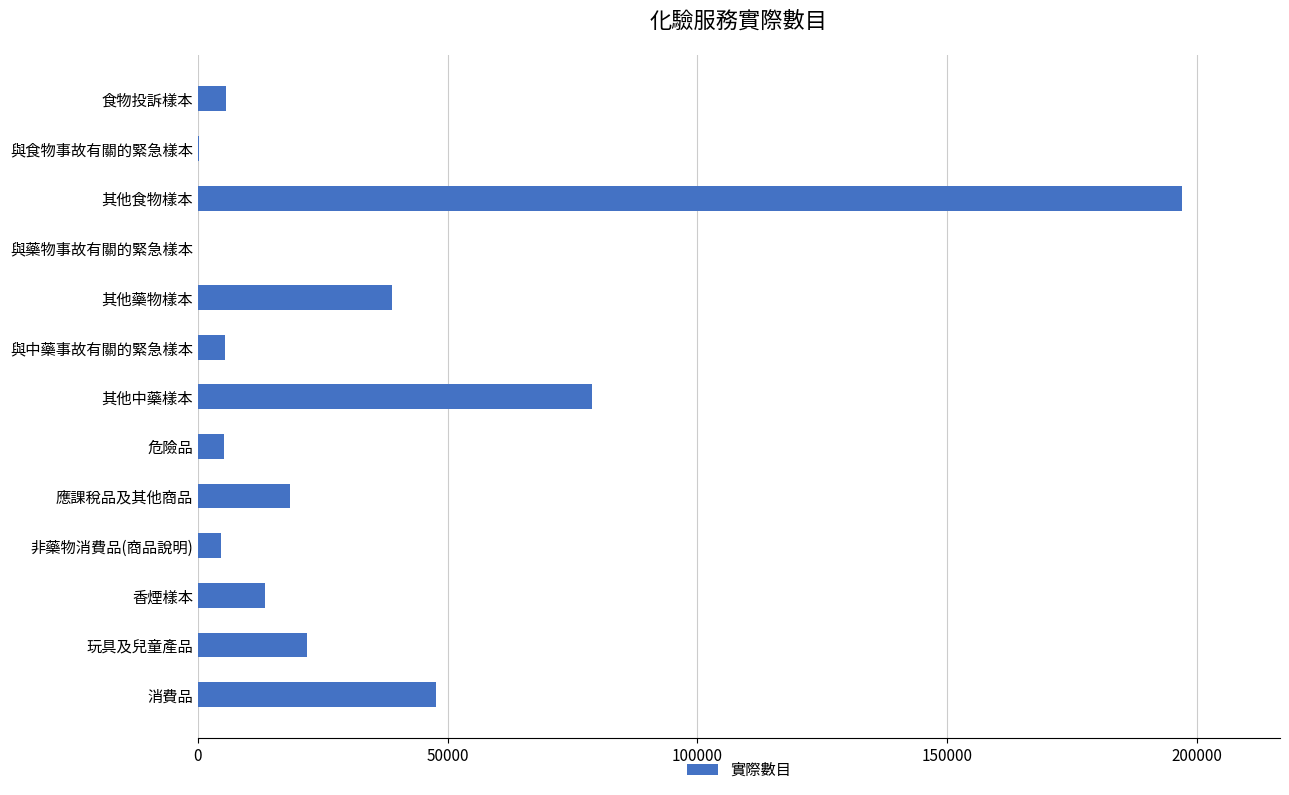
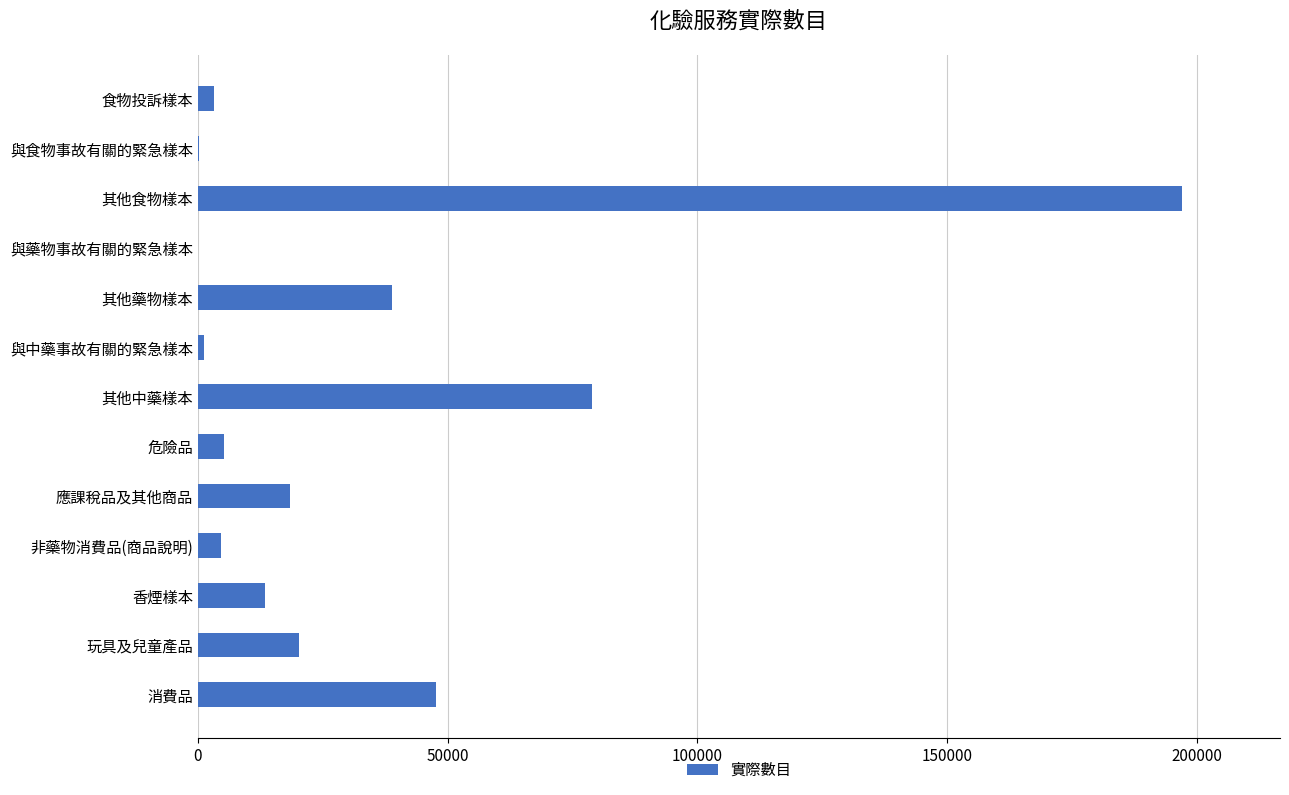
食物投訴樣本: 6000 -> 3000
與中藥事故有關的緊急樣本: 5000 -> 1000
玩具及兒童產品: 22000 -> 20000
